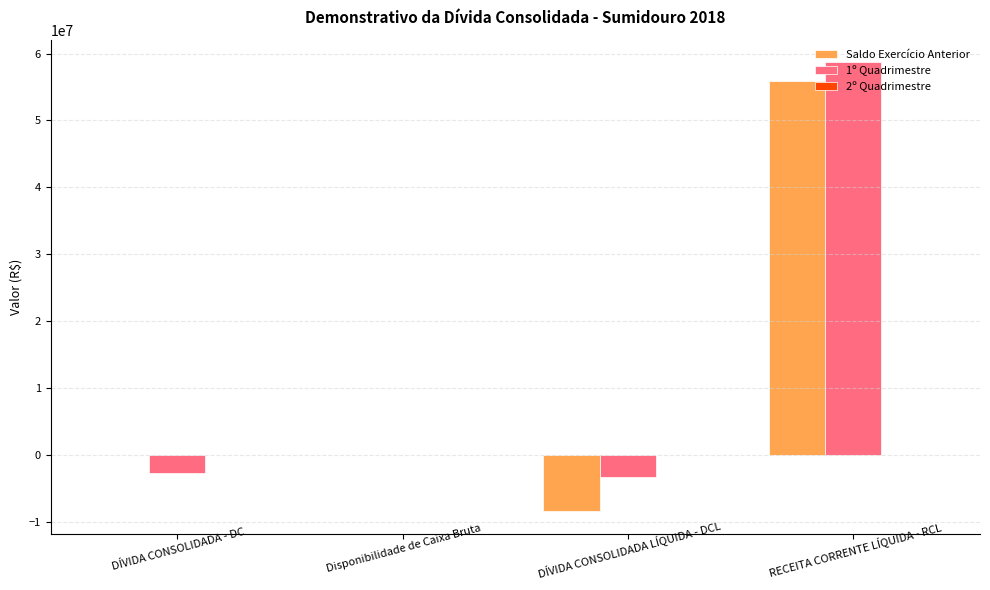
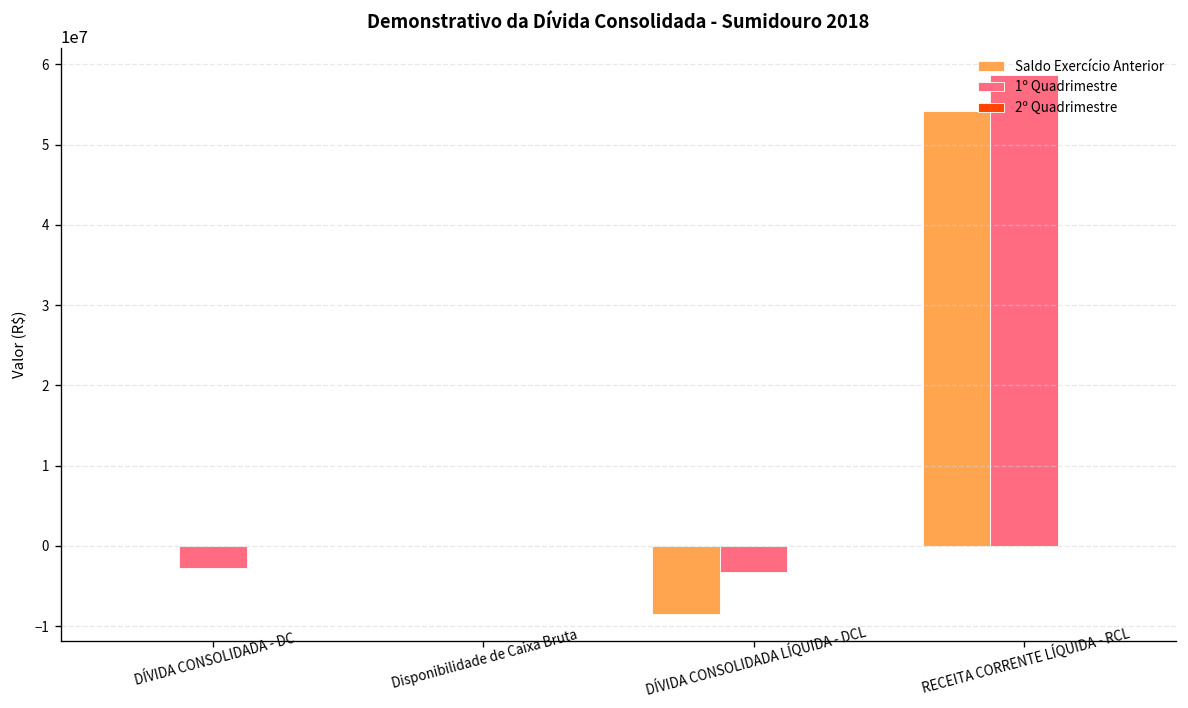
Saldo Exercício Anterior, RECEITA CORRENTE LÍQUIDA - RCL: 56000000 -> 54000000
